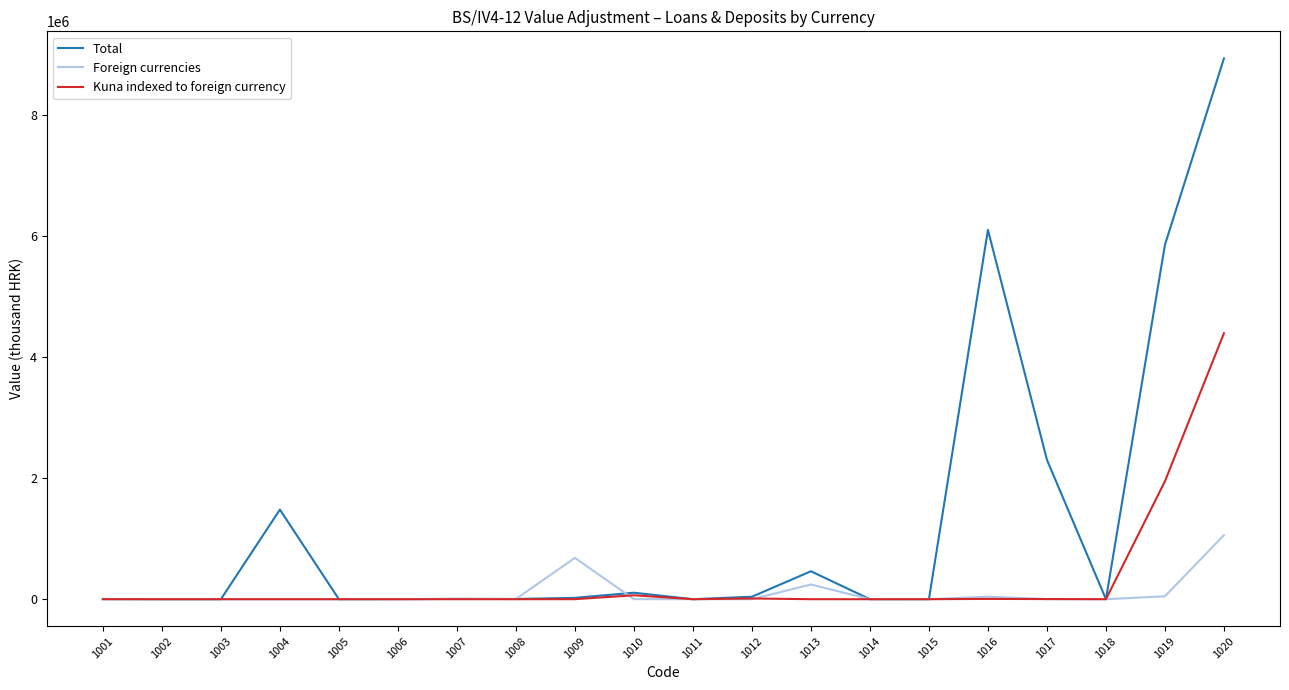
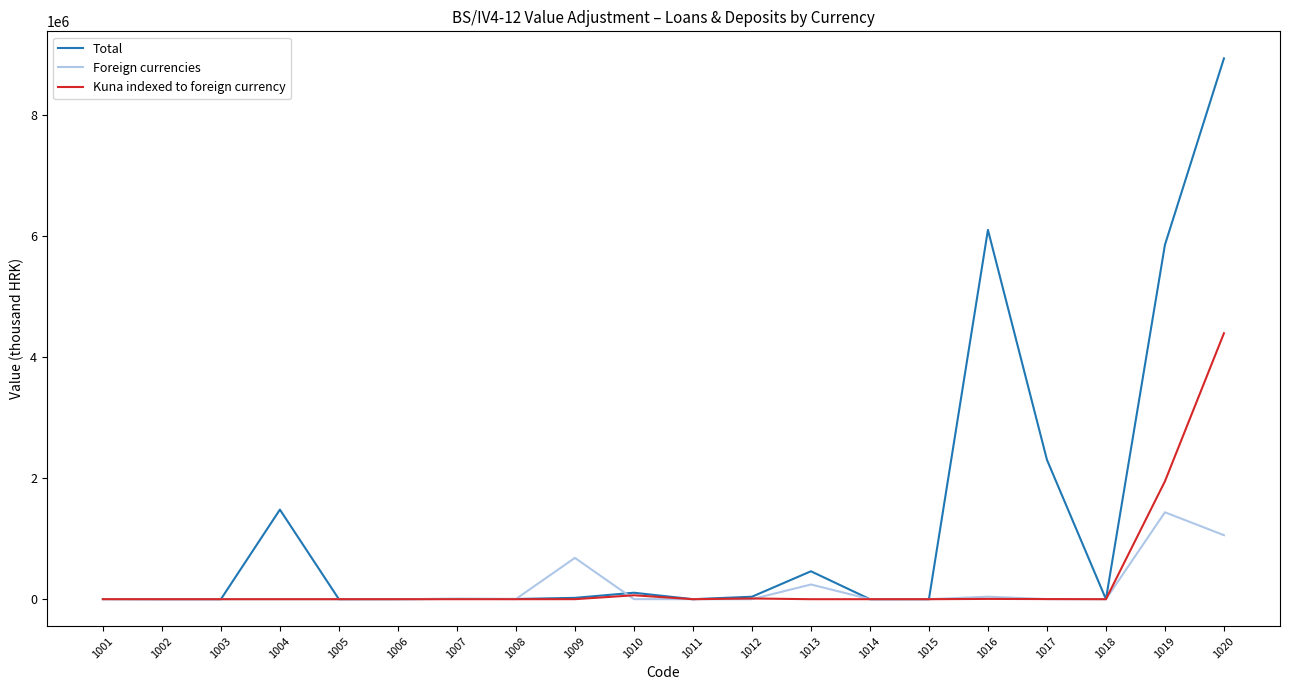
Foreign currencies, 1019: 0 -> 1400000
